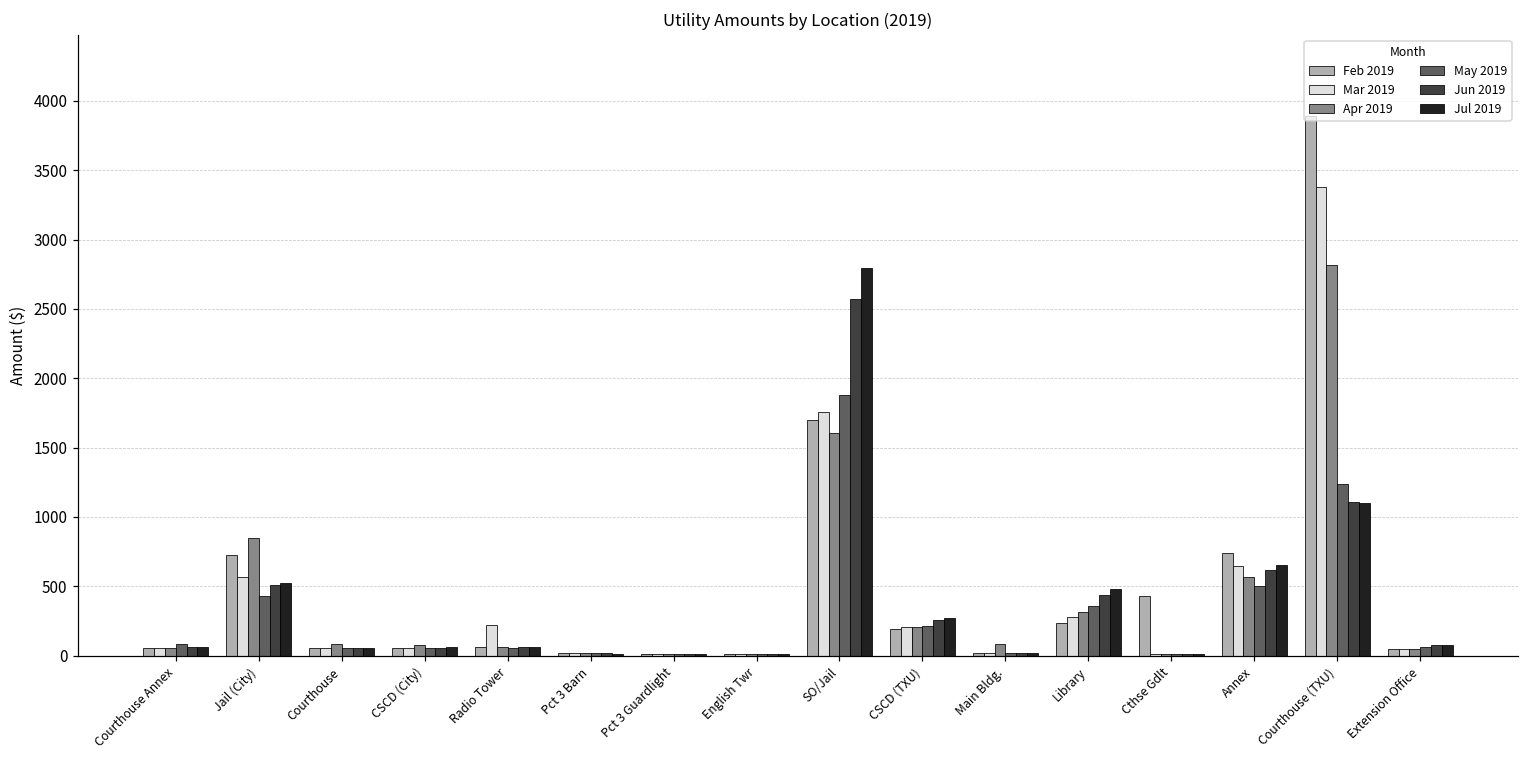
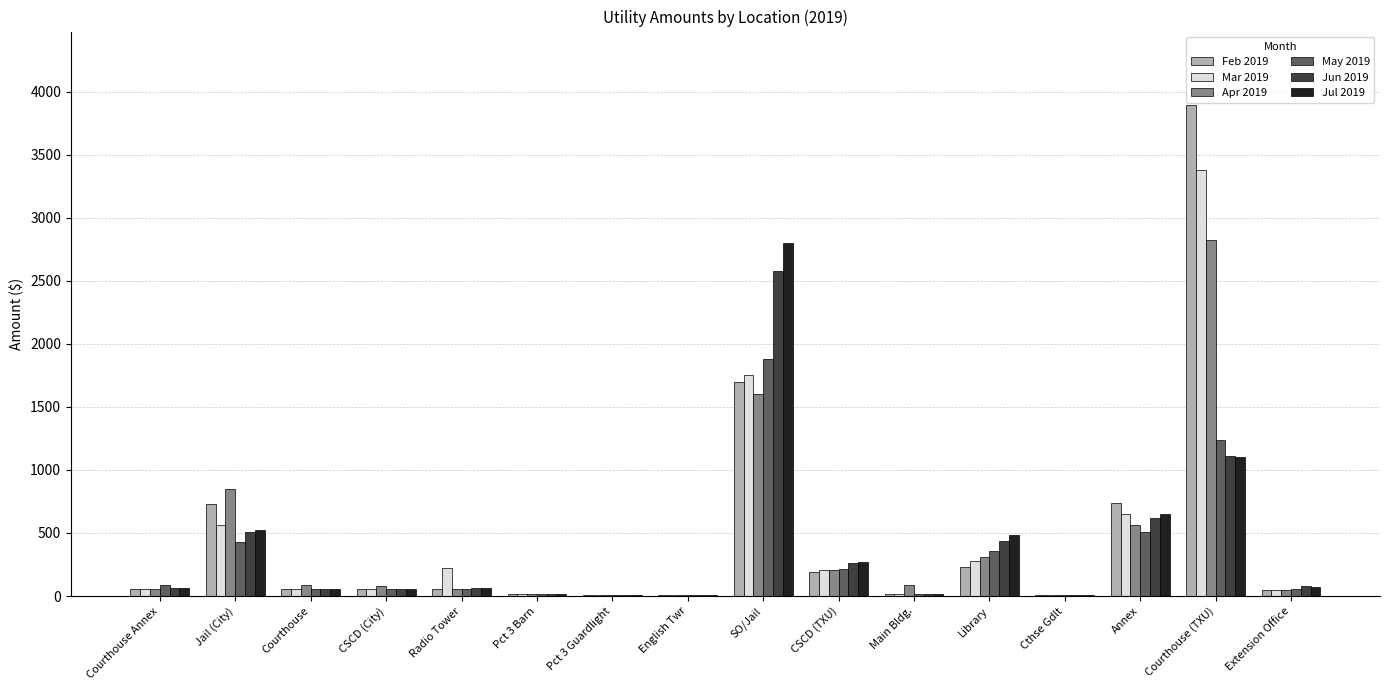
Feb 2019, Cthse Gdlt: 430 -> 10
